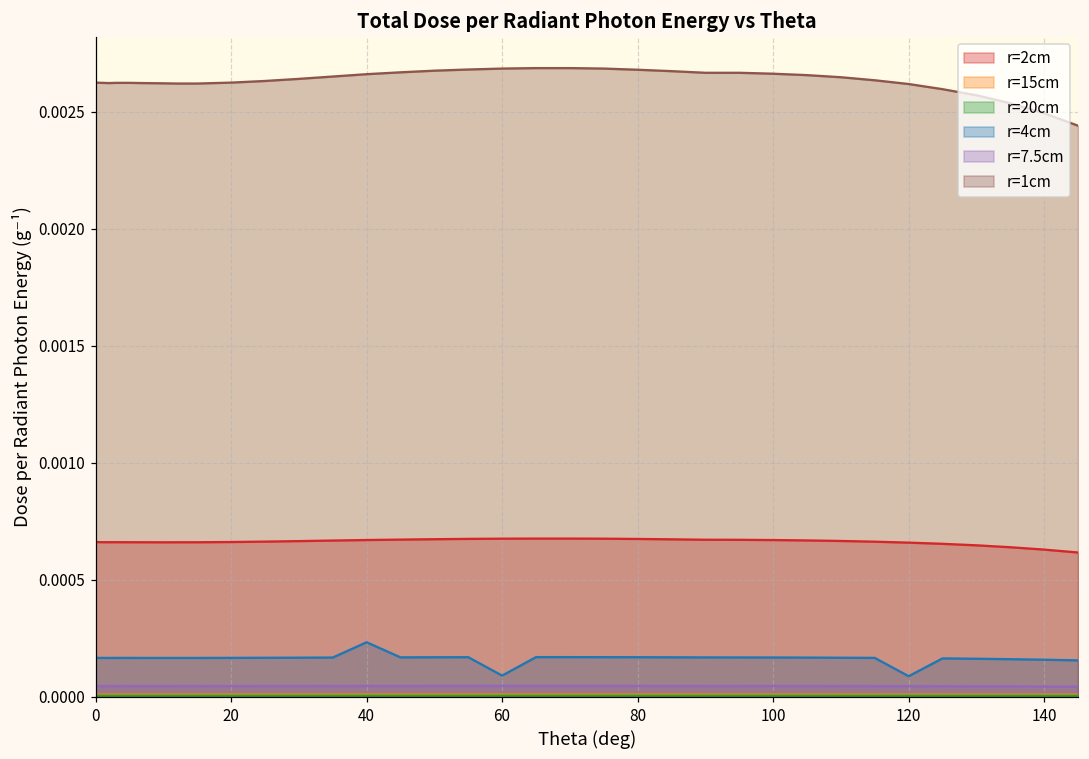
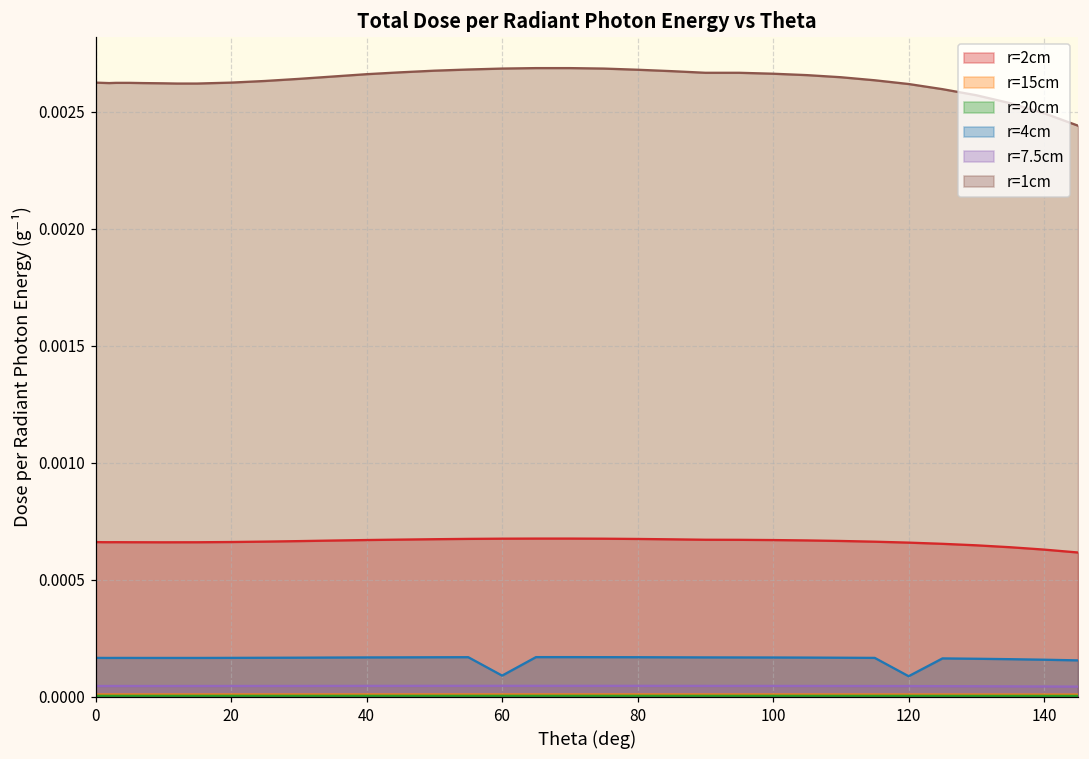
r=4cm, 40: 0.00023 -> 0.00017
